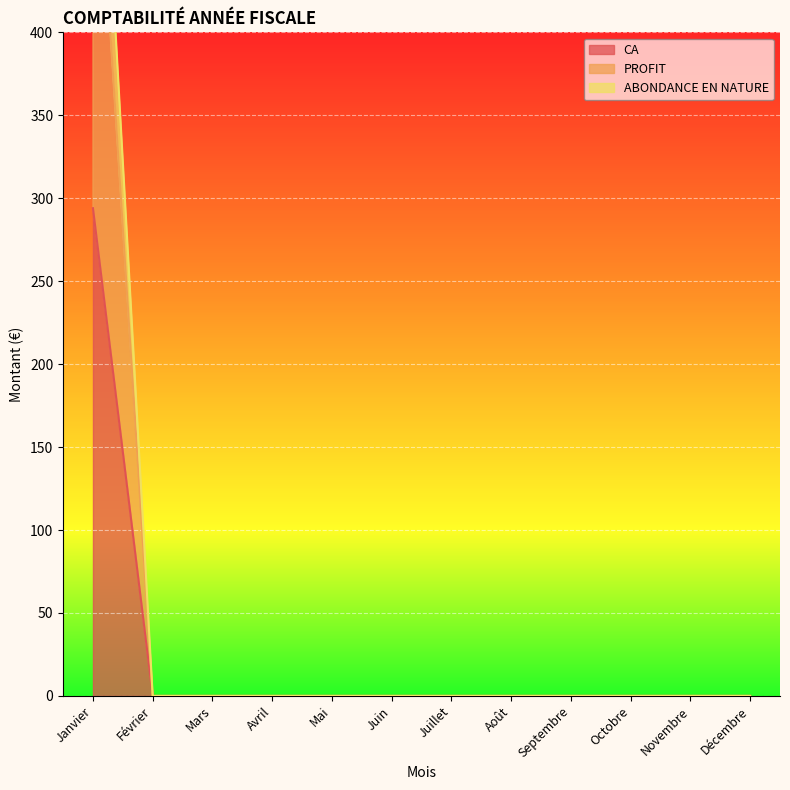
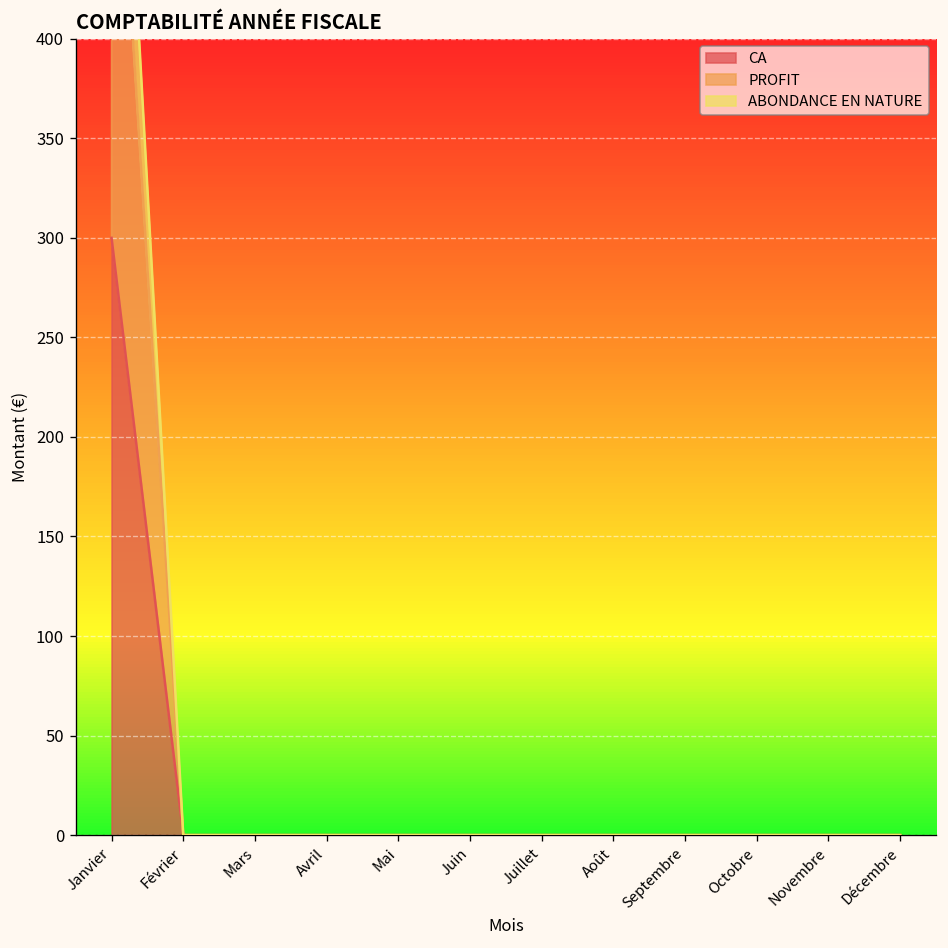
CA, Janvier: 294 -> 300
